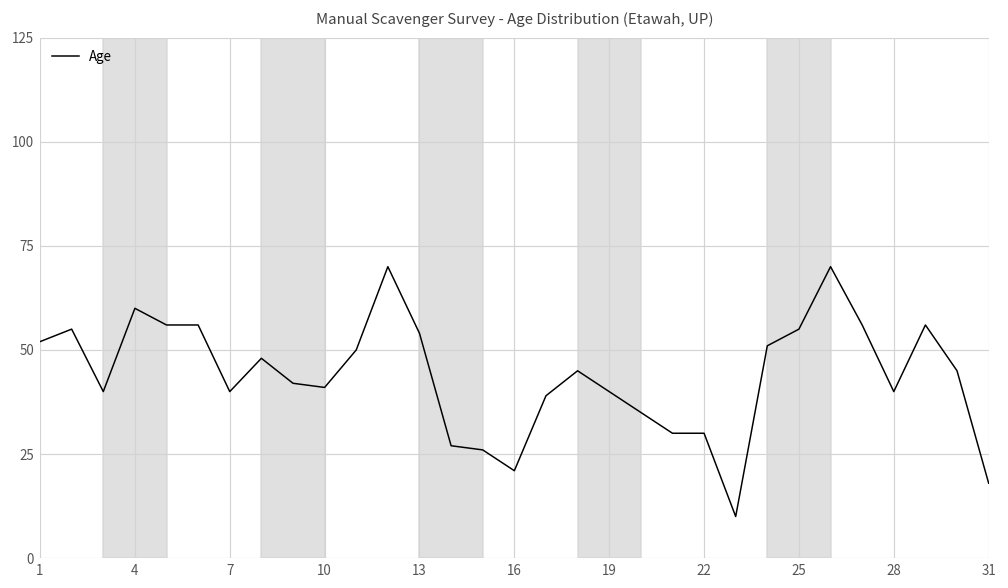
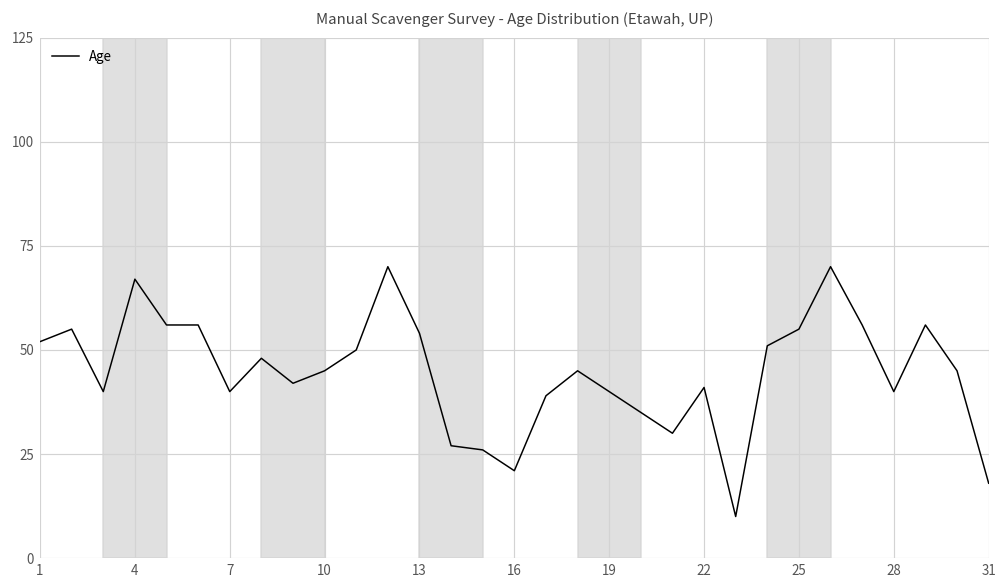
4: 60 -> 67
10: 41 -> 45
22: 30 -> 41
